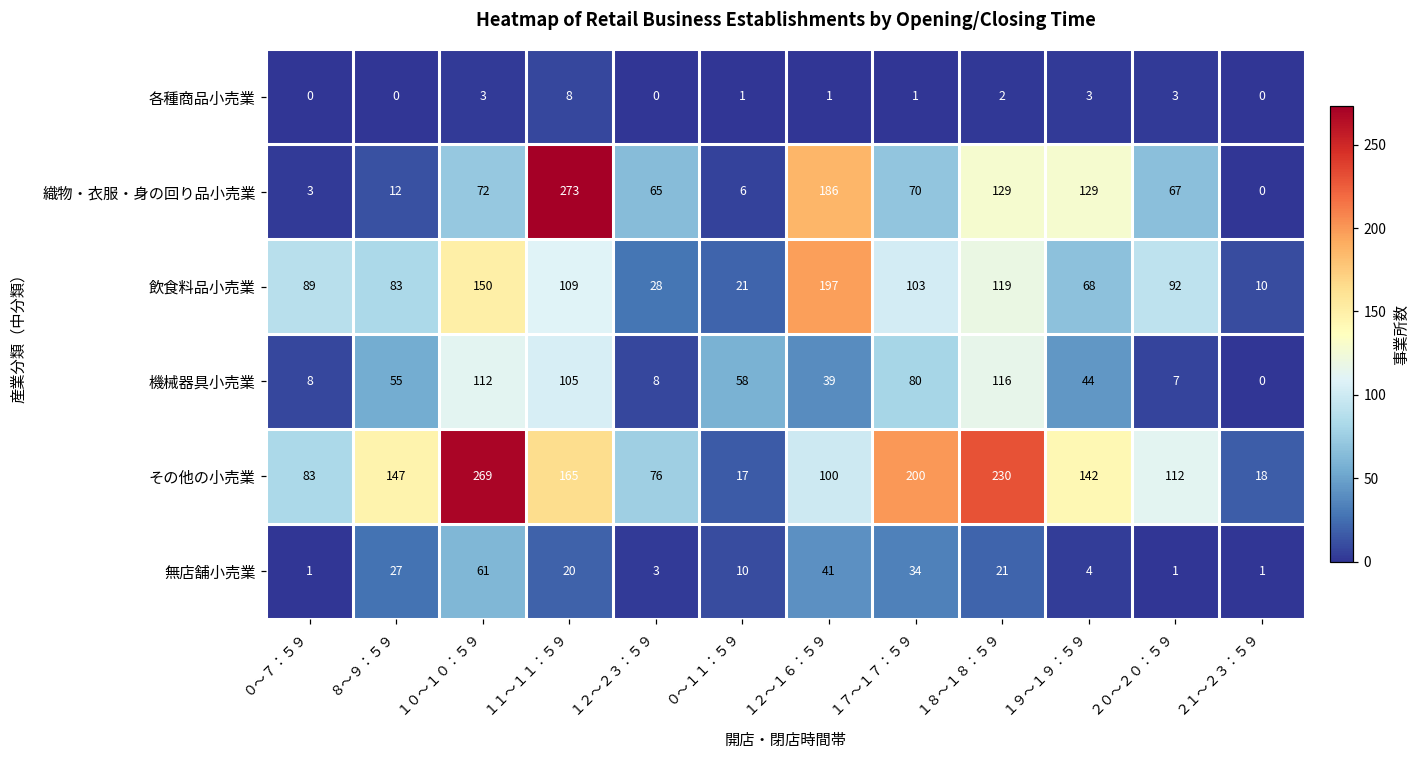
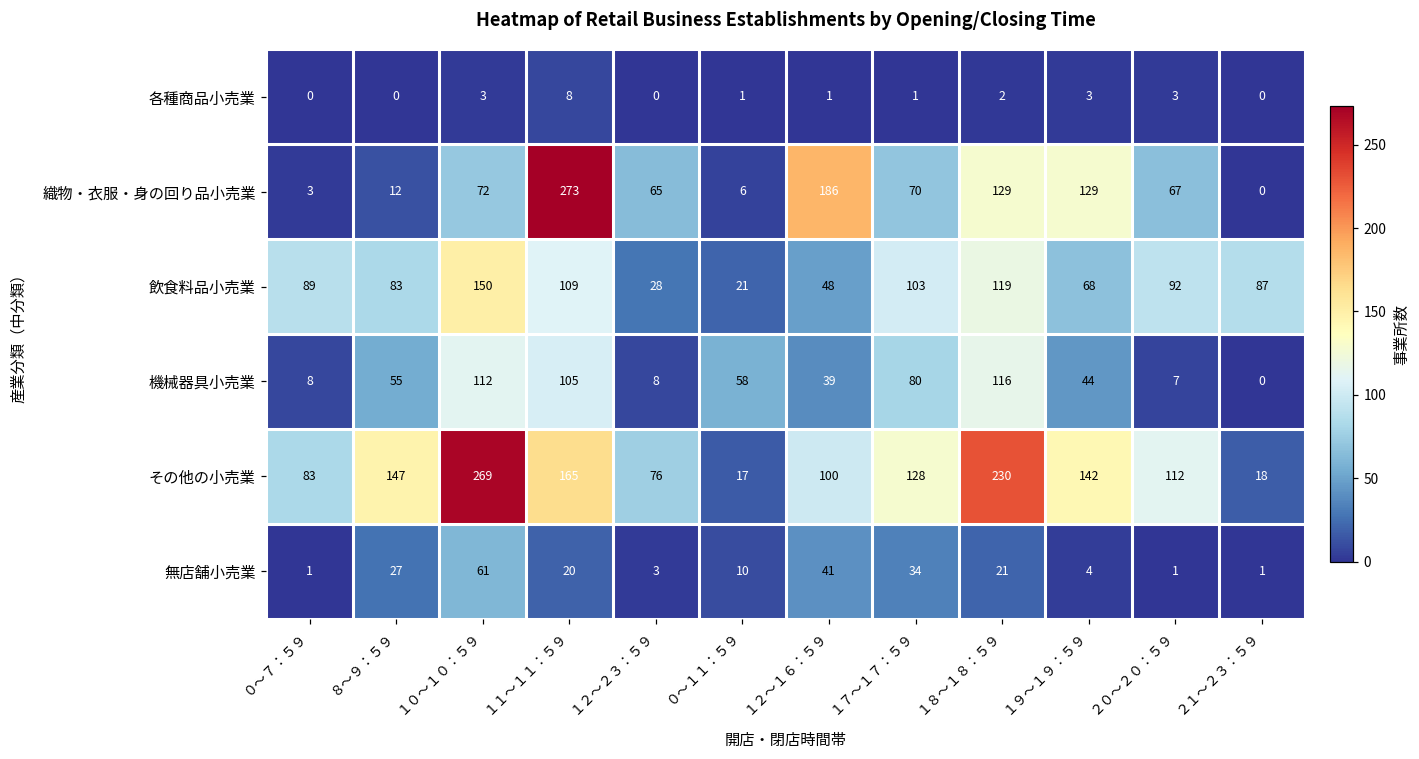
飲食料品小売業, １２～１６：５９: 197 -> 48
飲食料品小売業, ２１～２３：５９: 10 -> 87
その他の小売業, １７～１７：５９: 200 -> 128
